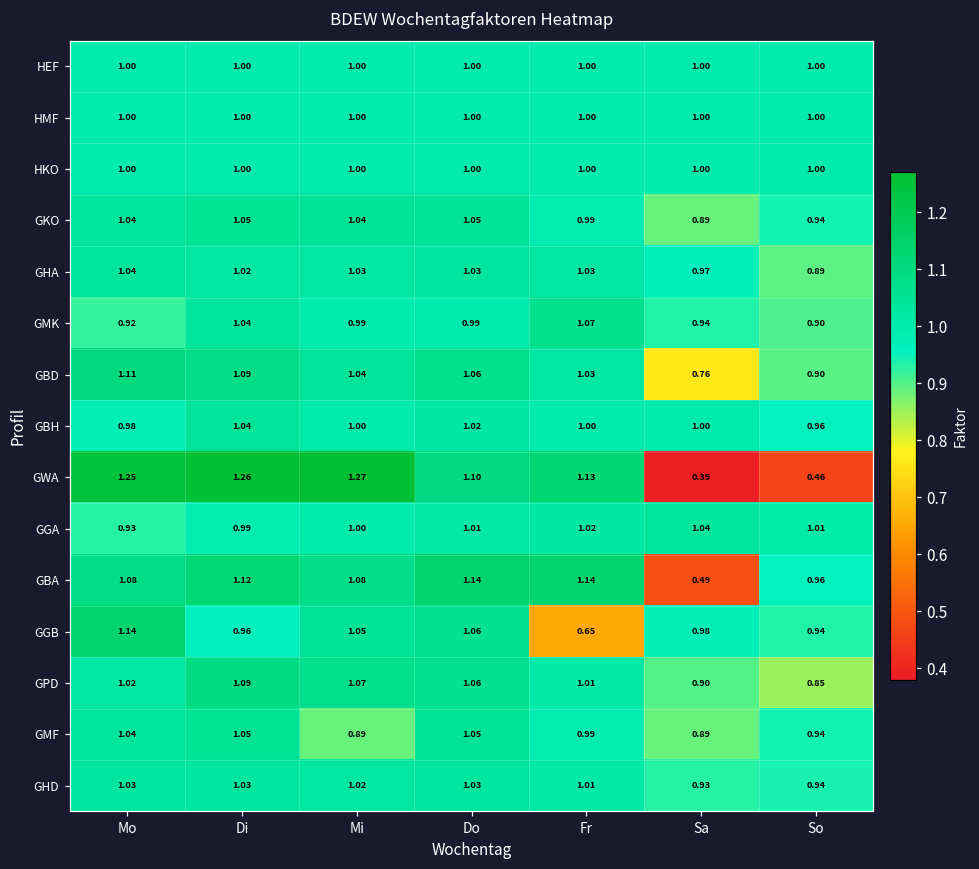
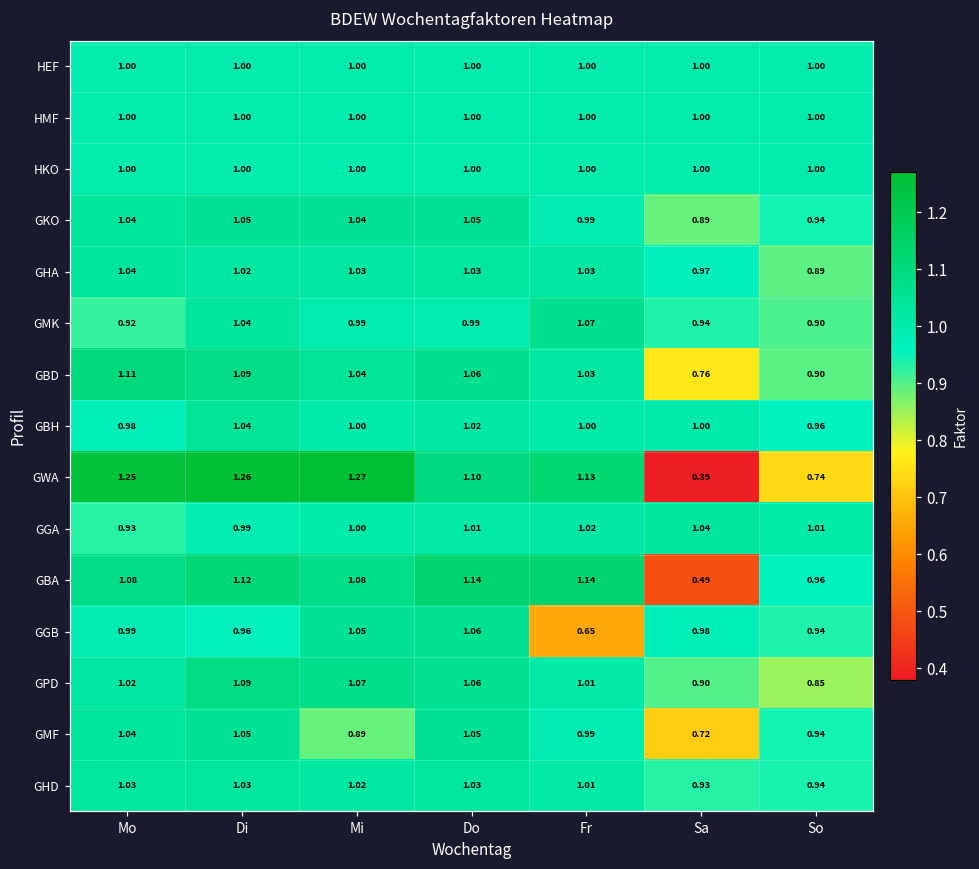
GWA, So: 0.46 -> 0.74
GGB, Mo: 1.14 -> 0.99
GMF, Sa: 0.89 -> 0.72
